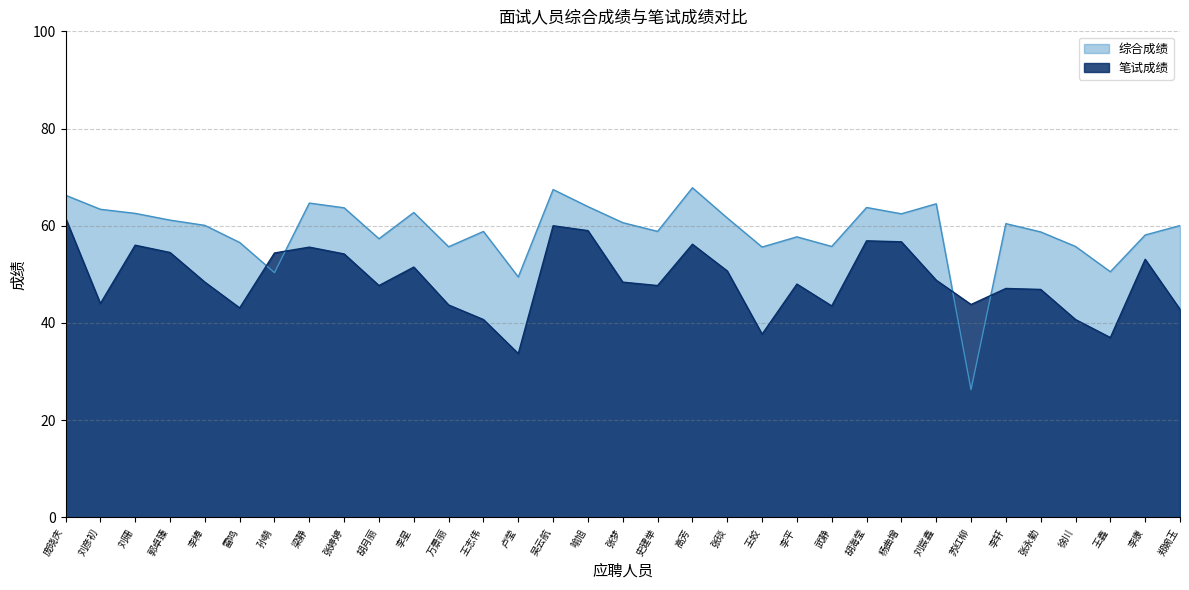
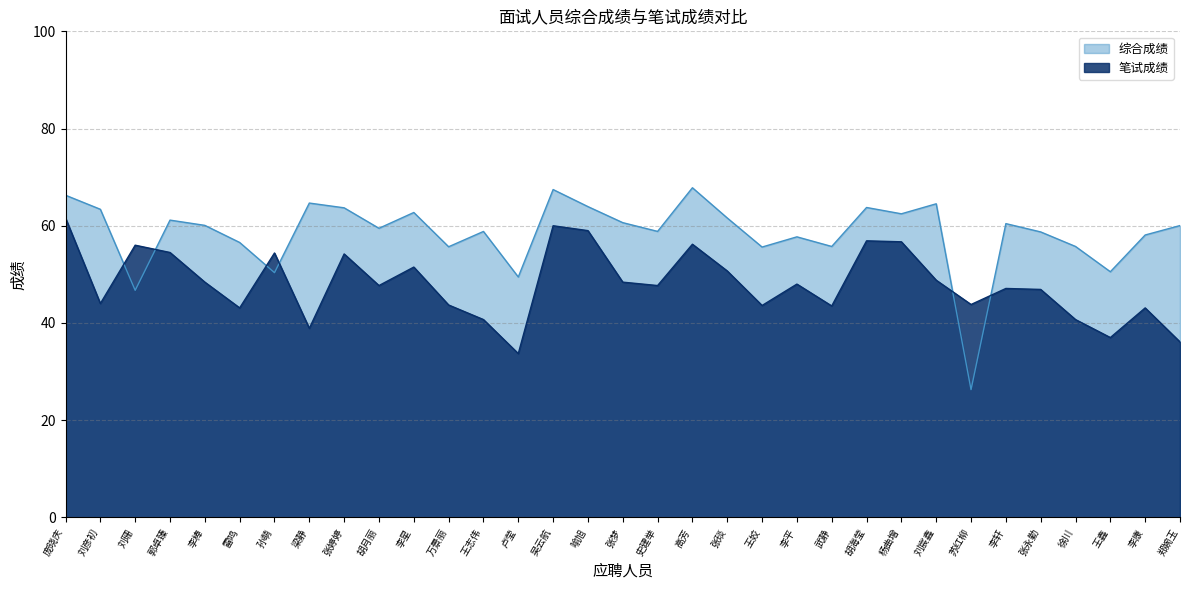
综合成绩, 刘珊: 63 -> 47
笔试成绩, 梁静: 56 -> 39
综合成绩, 胡月丽: 57 -> 59
笔试成绩, 王姣: 38 -> 44
笔试成绩, 李康: 53 -> 43
笔试成绩, 郑婉玉: 43 -> 36
